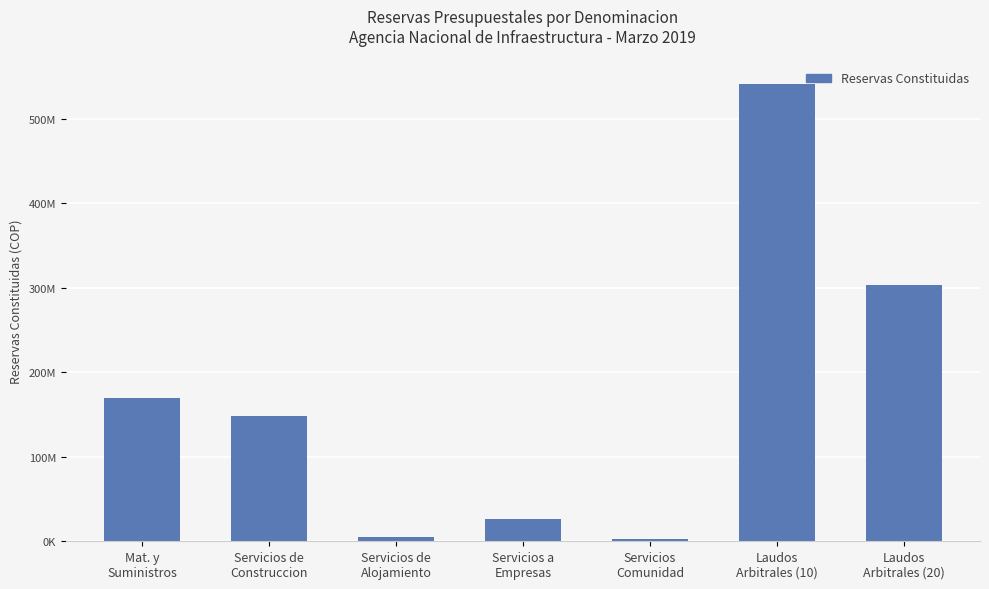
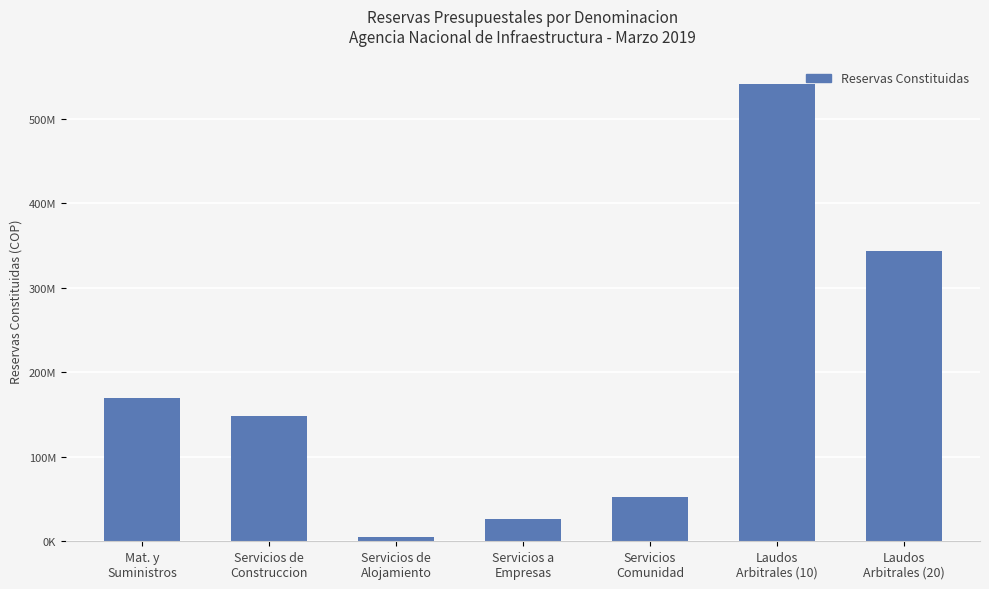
Servicios Comunidad: 0 -> 50000000
Laudos Arbitrales (20): 300000000 -> 340000000
